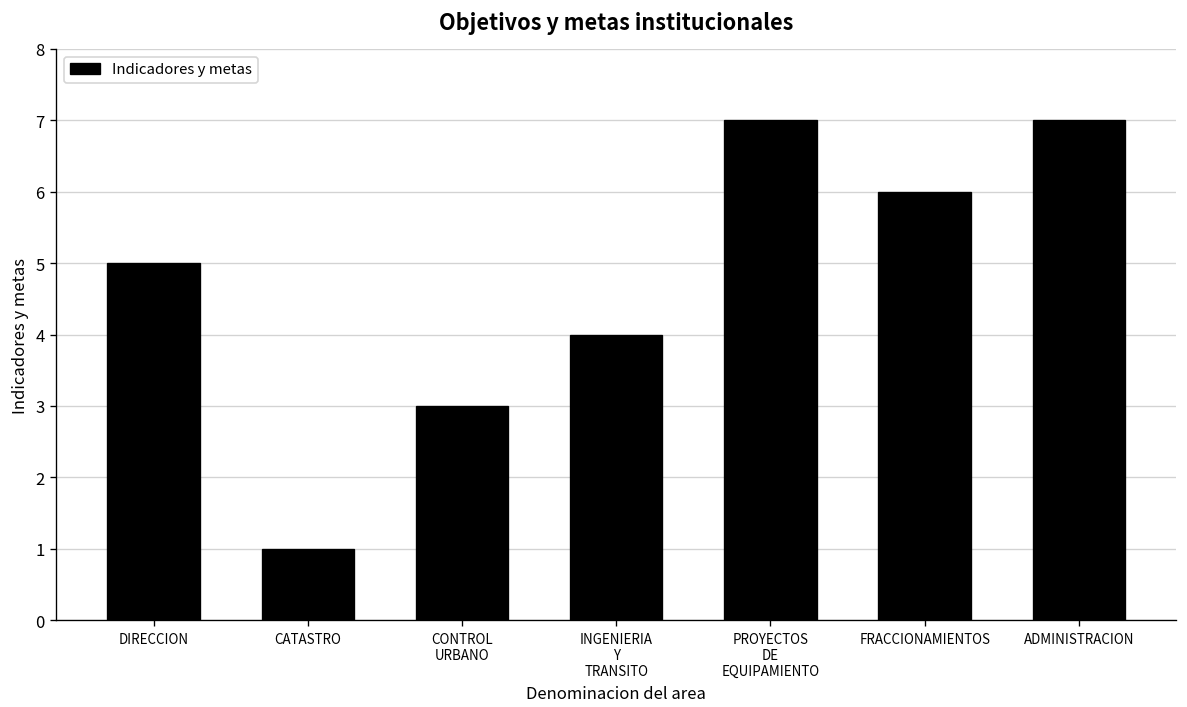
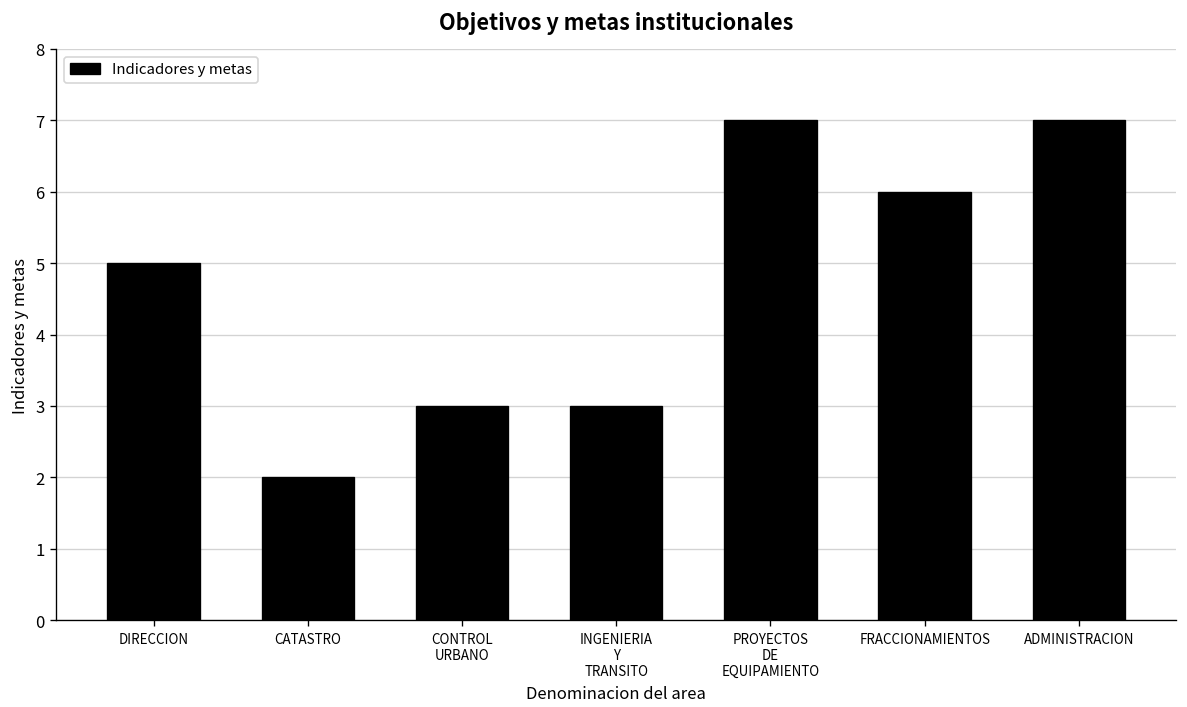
CATASTRO: 1 -> 2
INGENIERIA Y TRANSITO: 4 -> 3
